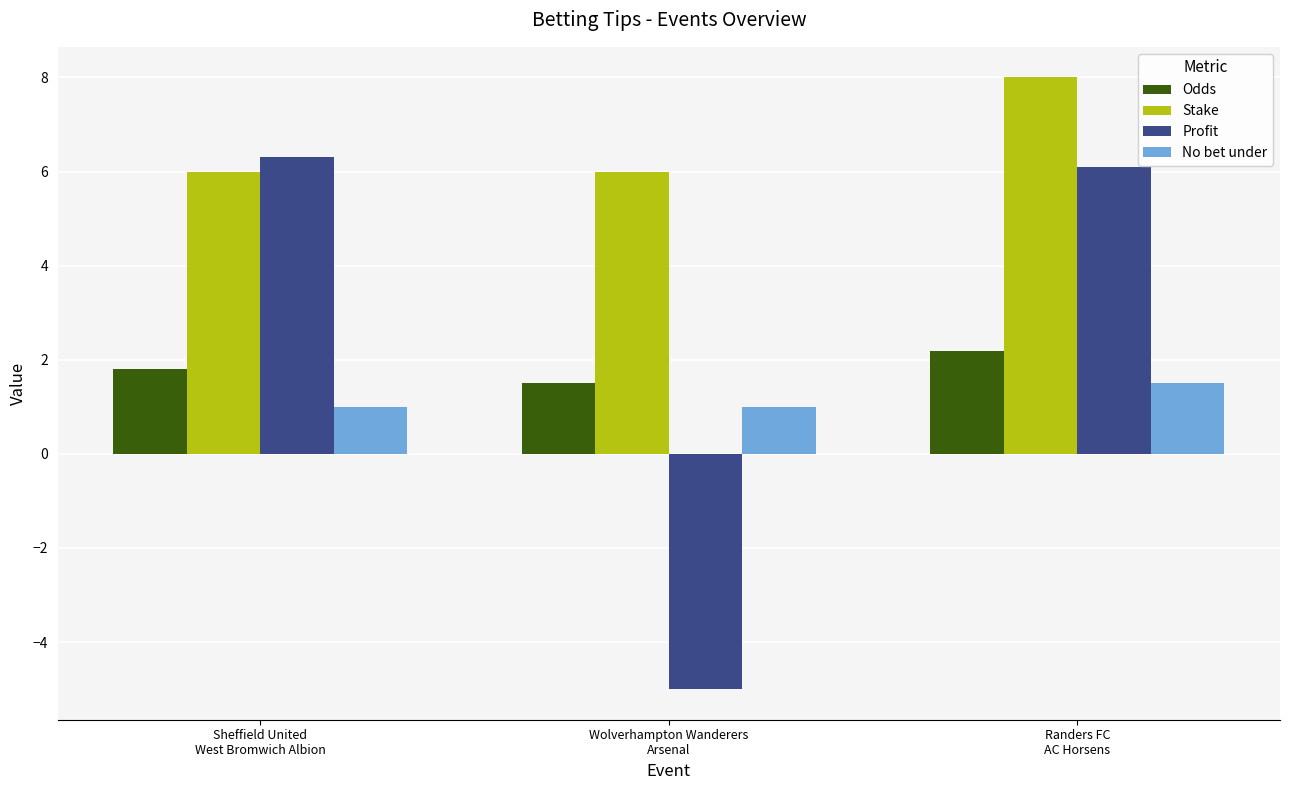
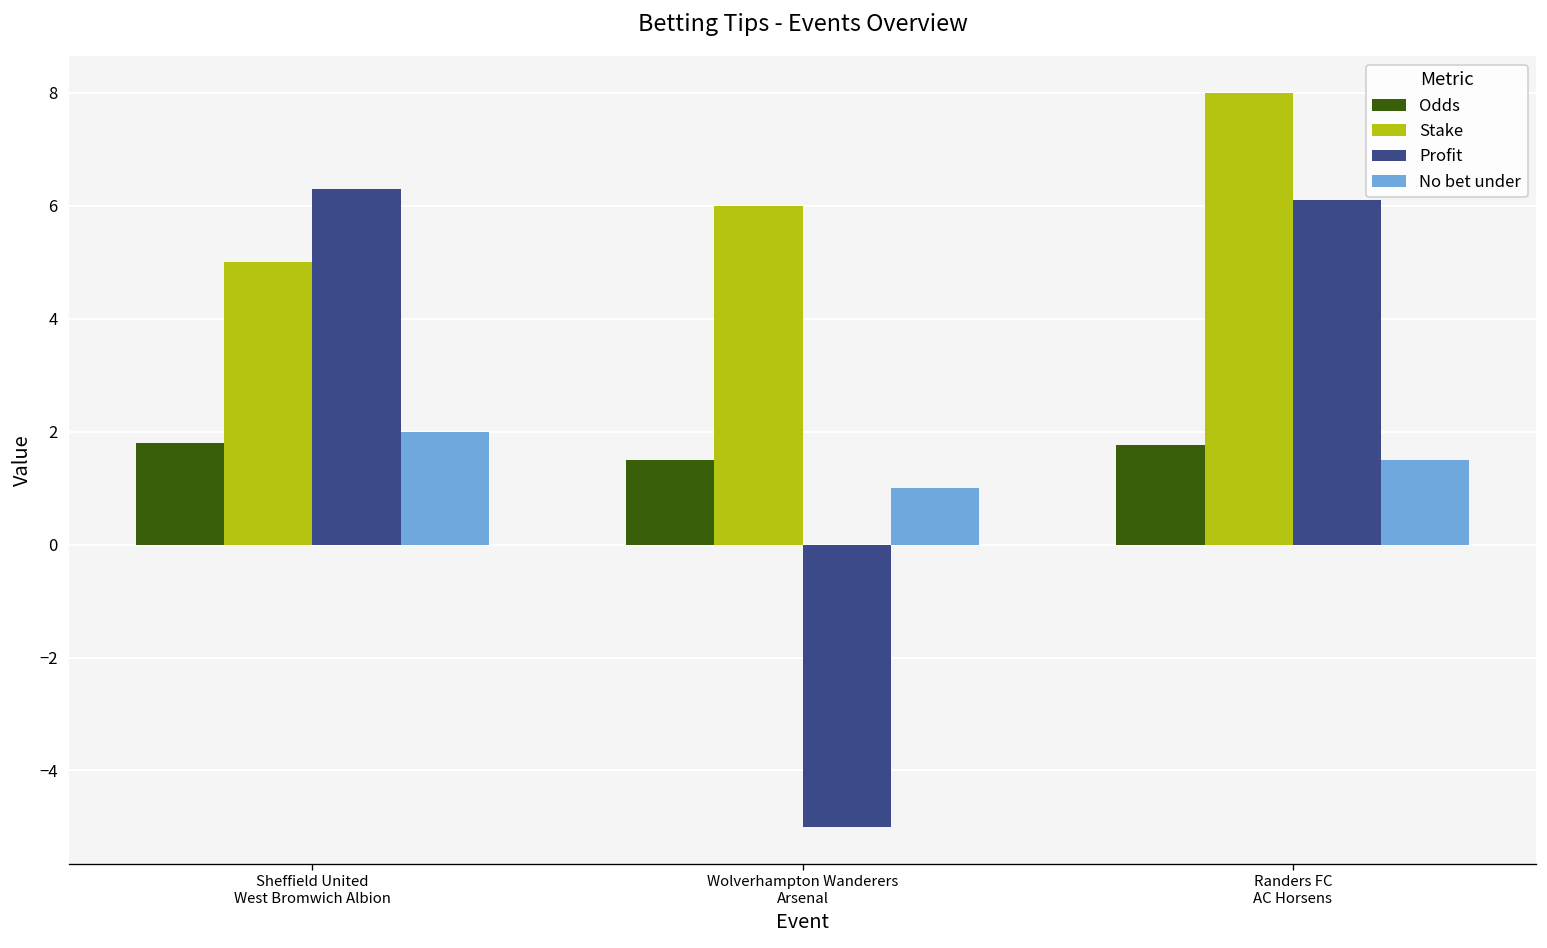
Stake, Sheffield United West Bromwich Albion: 6 -> 5
No bet under, Sheffield United West Bromwich Albion: 1 -> 2
Odds, Randers FC AC Horsens: 2.2 -> 1.8
